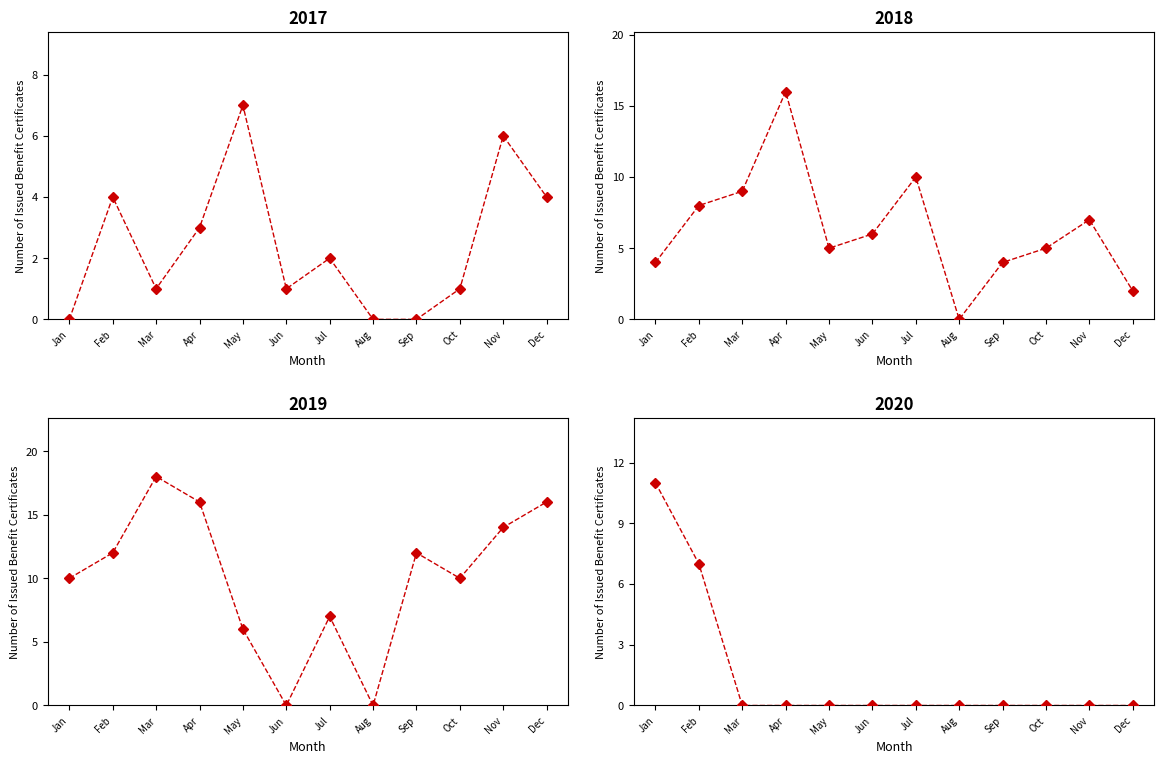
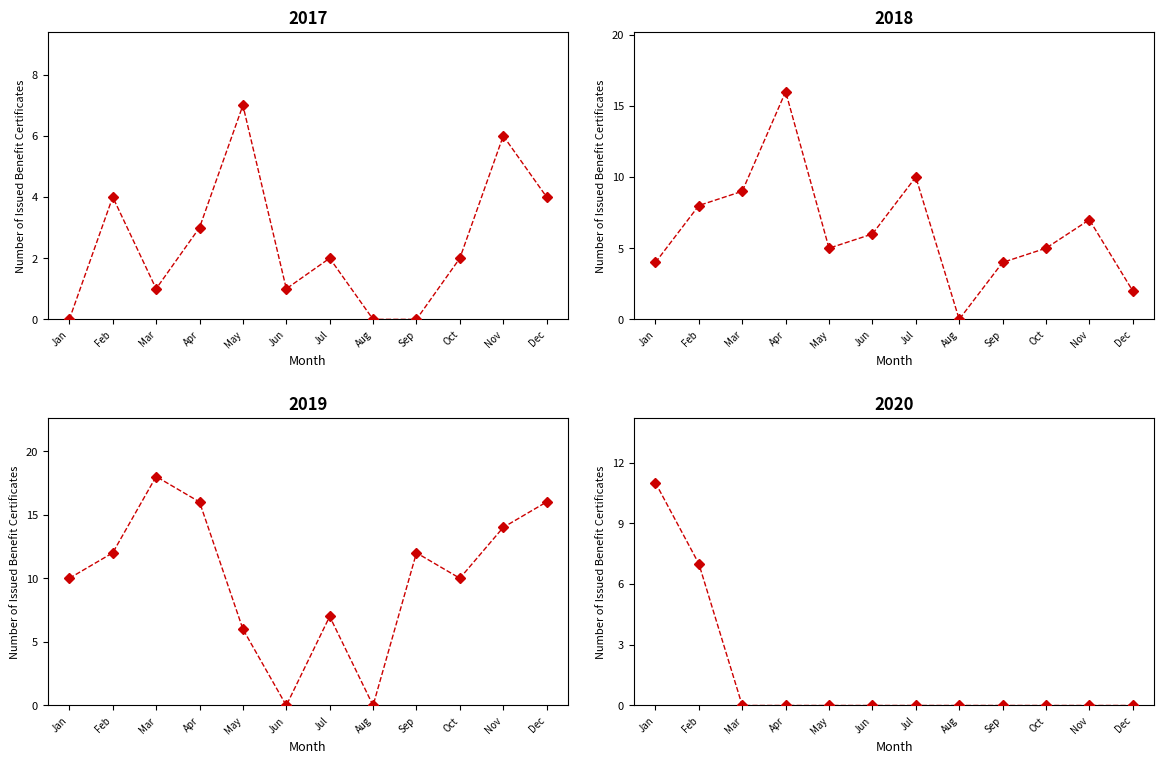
2017, Oct: 1 -> 2
